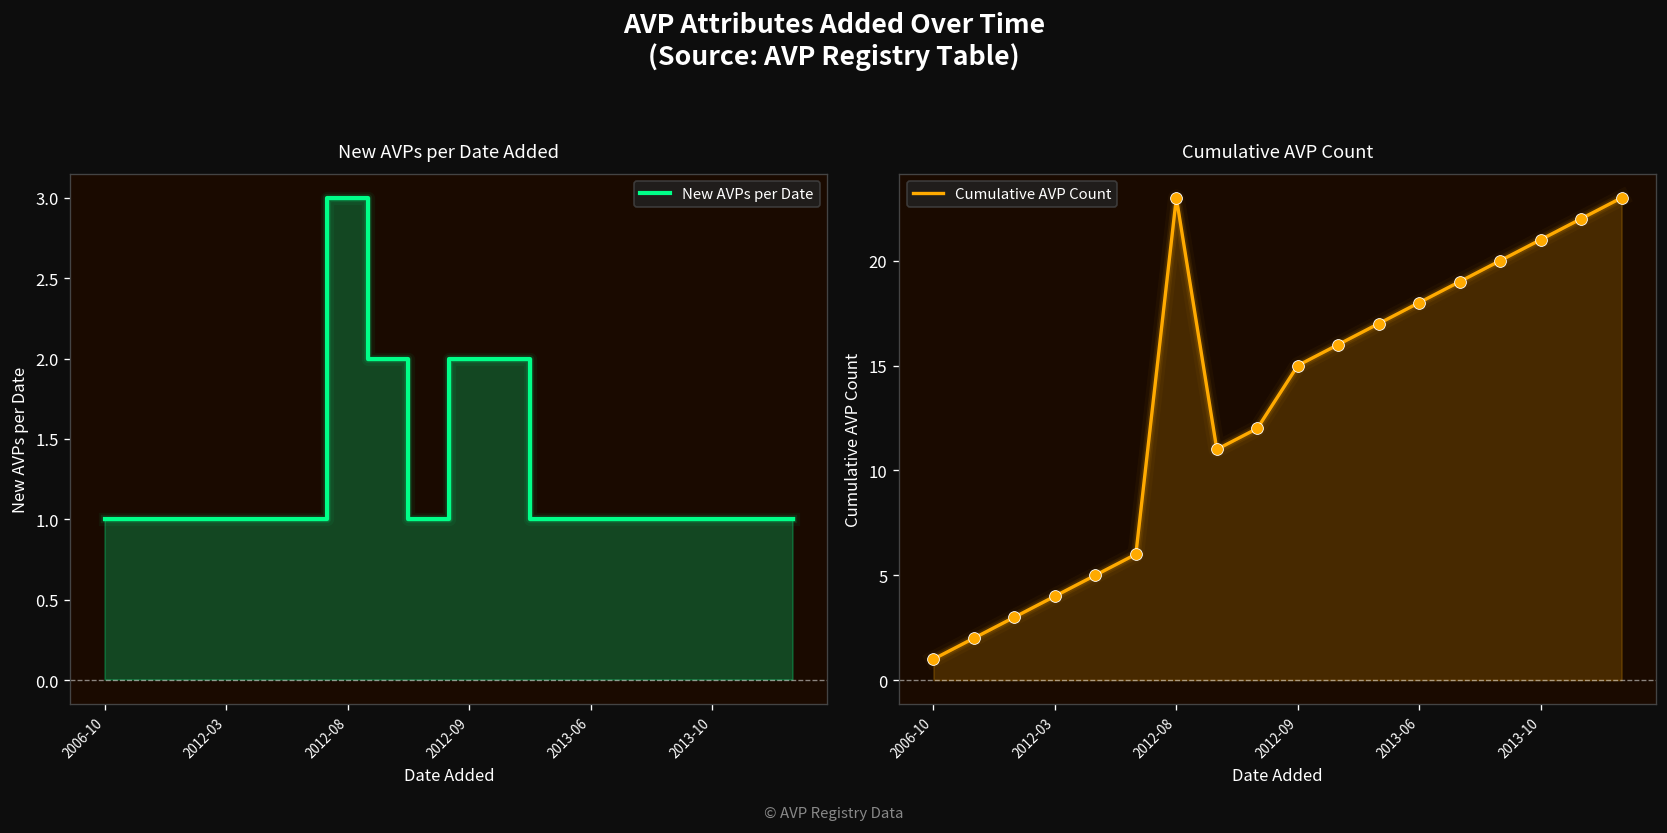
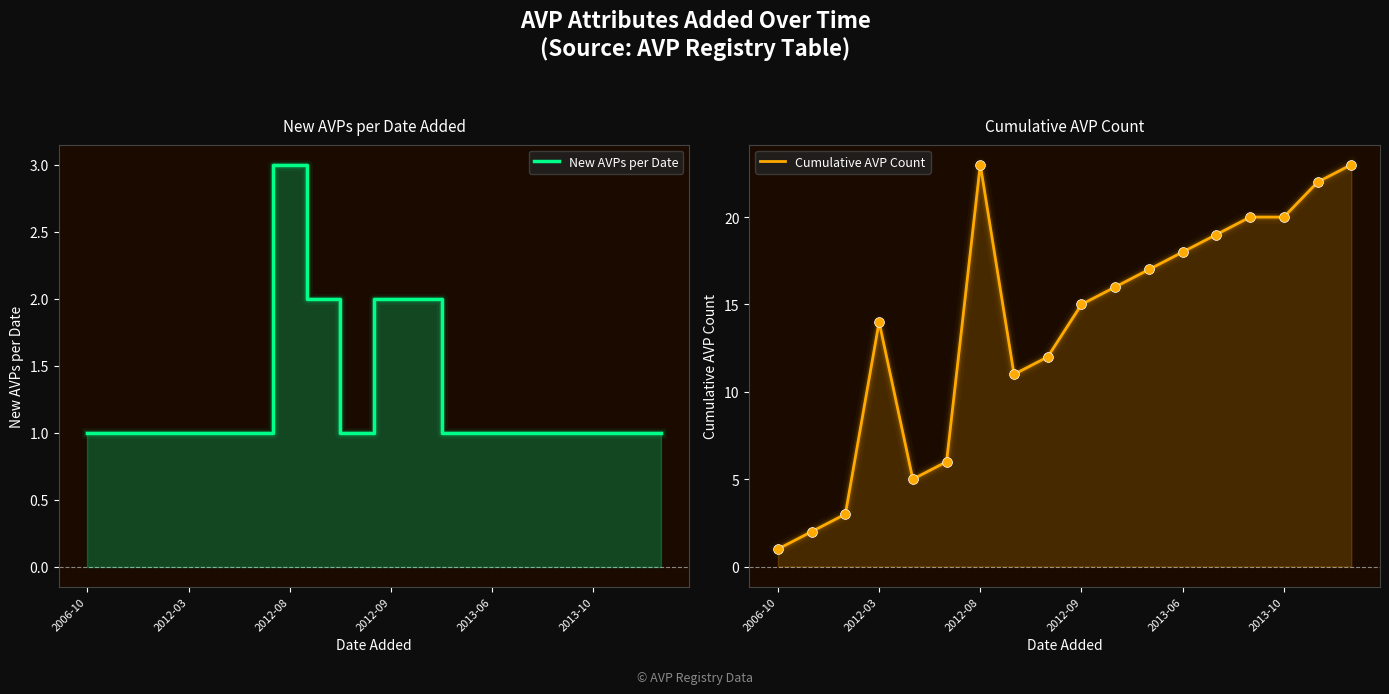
Cumulative AVP Count, 2012-03: 4 -> 14
Cumulative AVP Count, 2013-10: 21 -> 20
